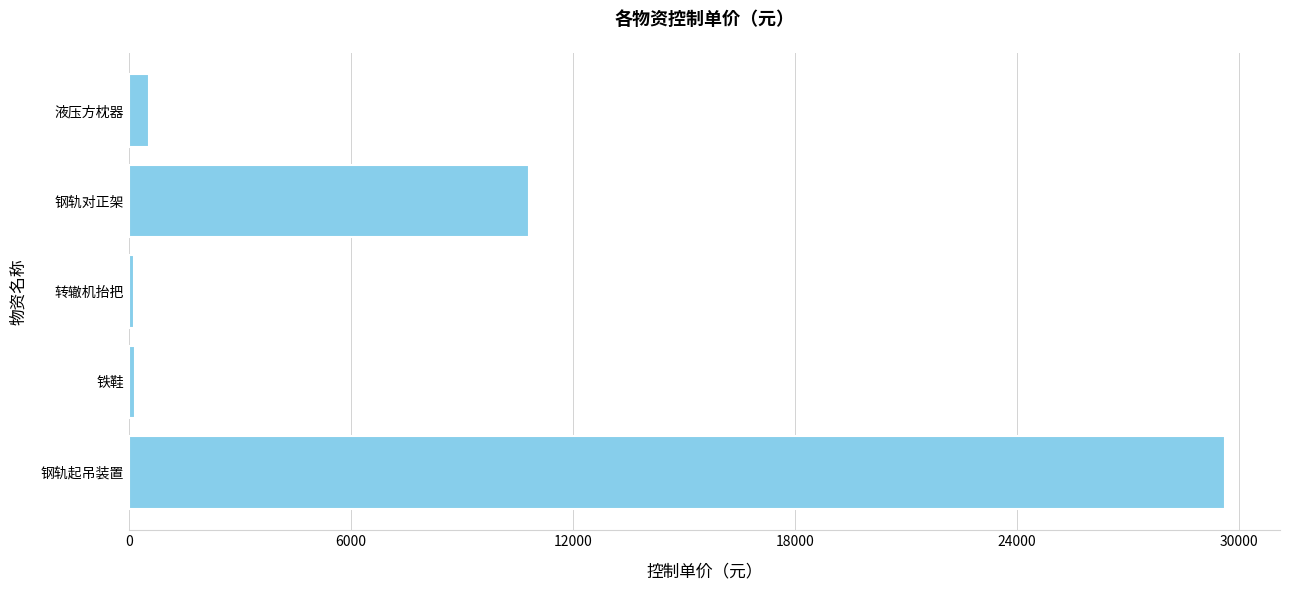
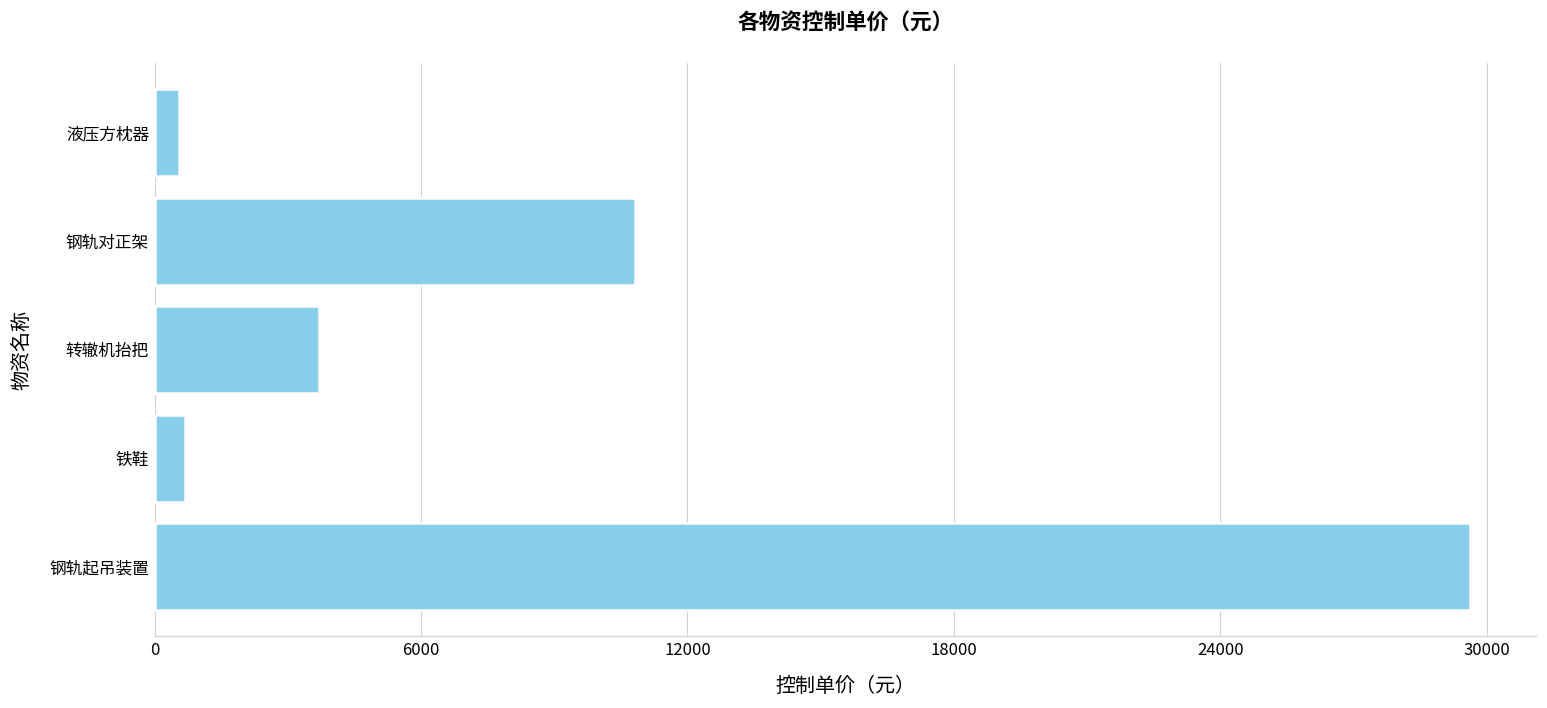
转辙机抬把: 100 -> 3700
铁鞋: 200 -> 700
